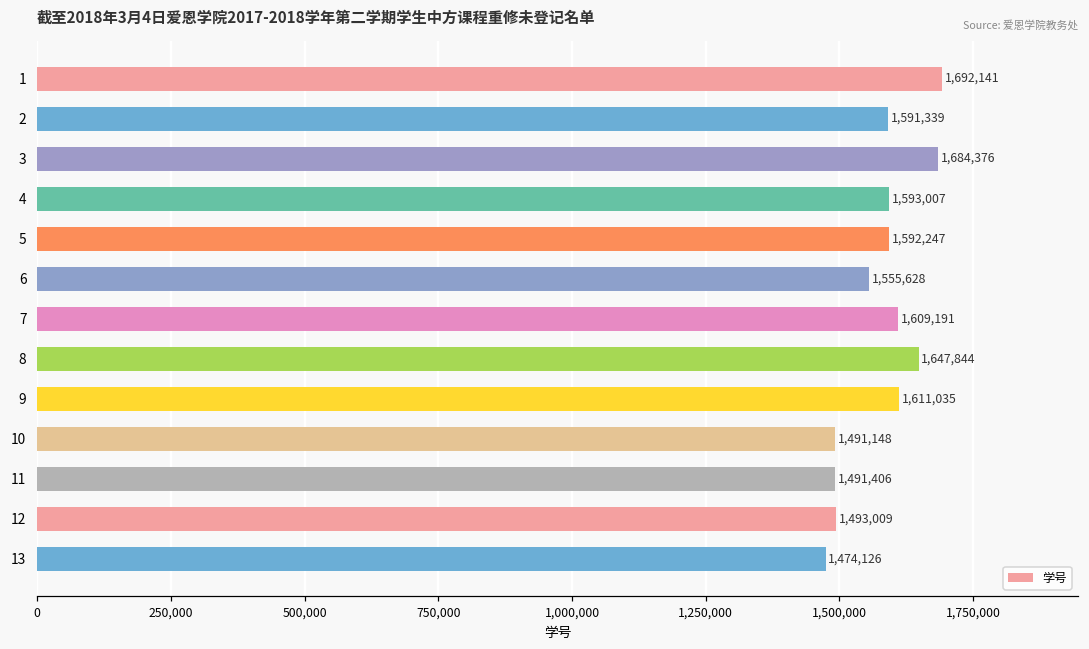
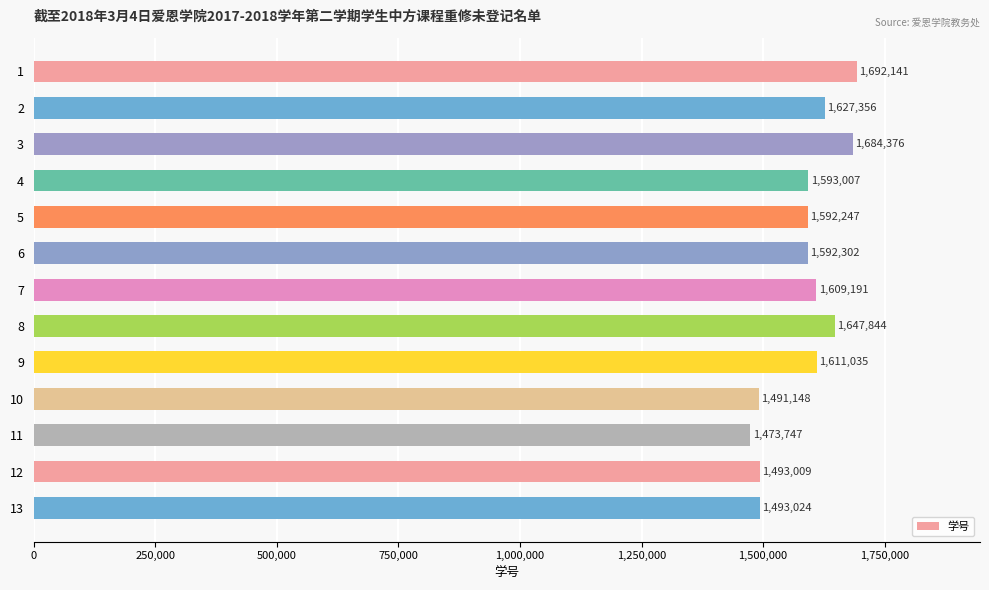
2: 1,591,339 -> 1,627,356
6: 1,555,628 -> 1,592,302
11: 1,491,406 -> 1,473,747
13: 1,474,126 -> 1,493,024
